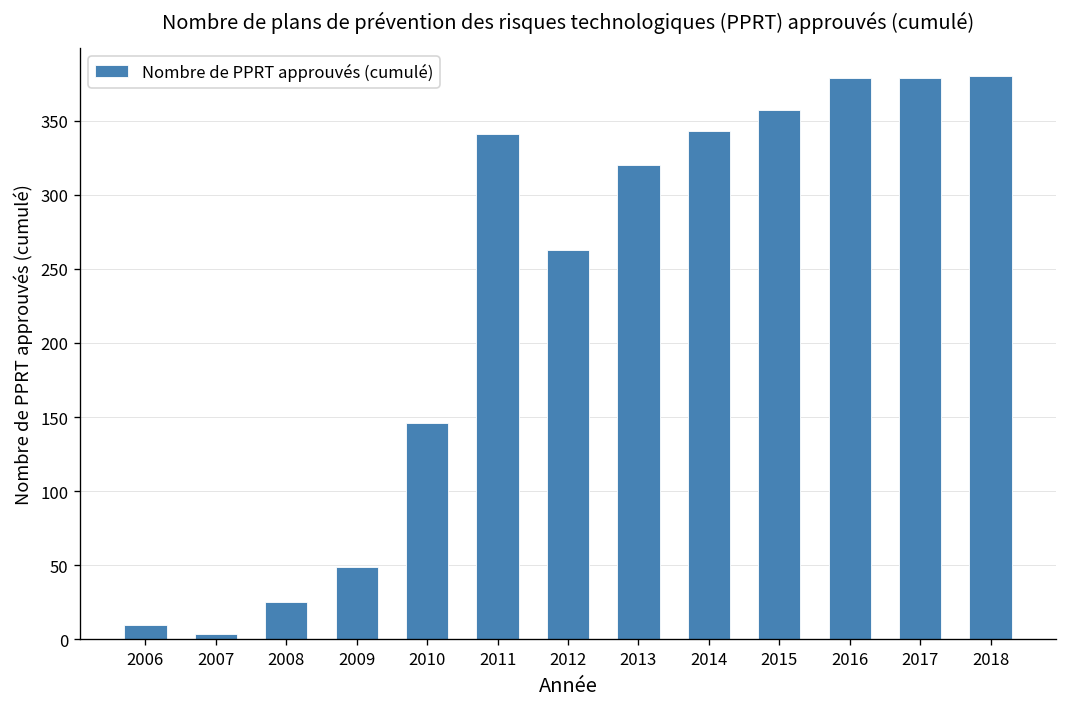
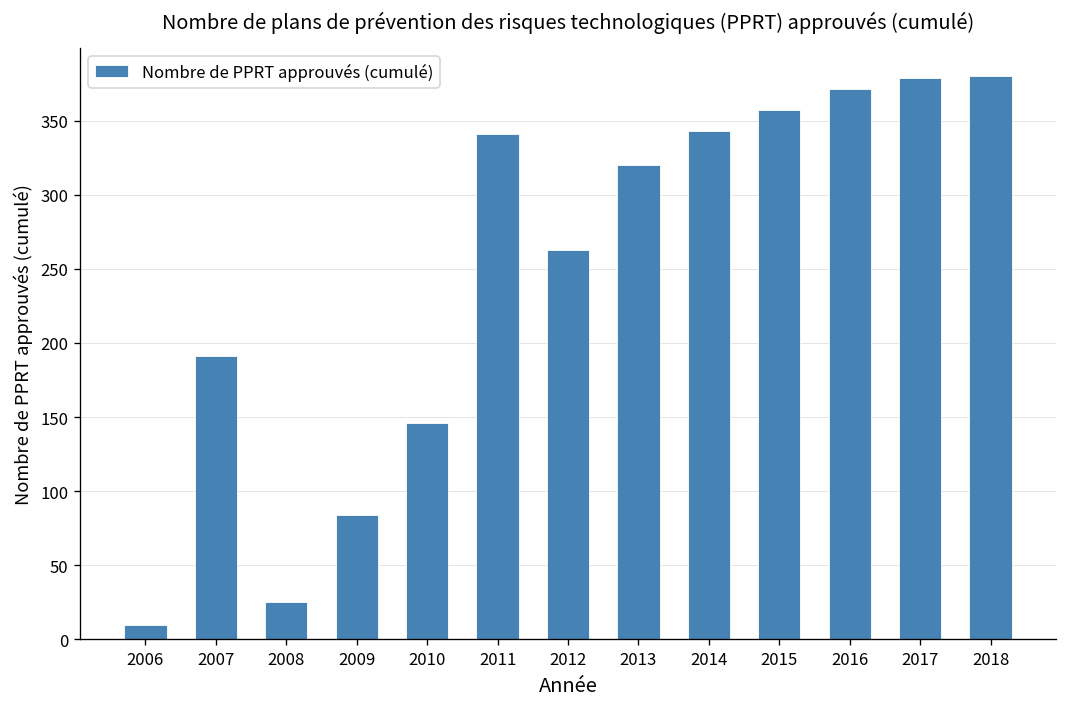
2007: 4 -> 191
2009: 49 -> 84
2016: 379 -> 371
